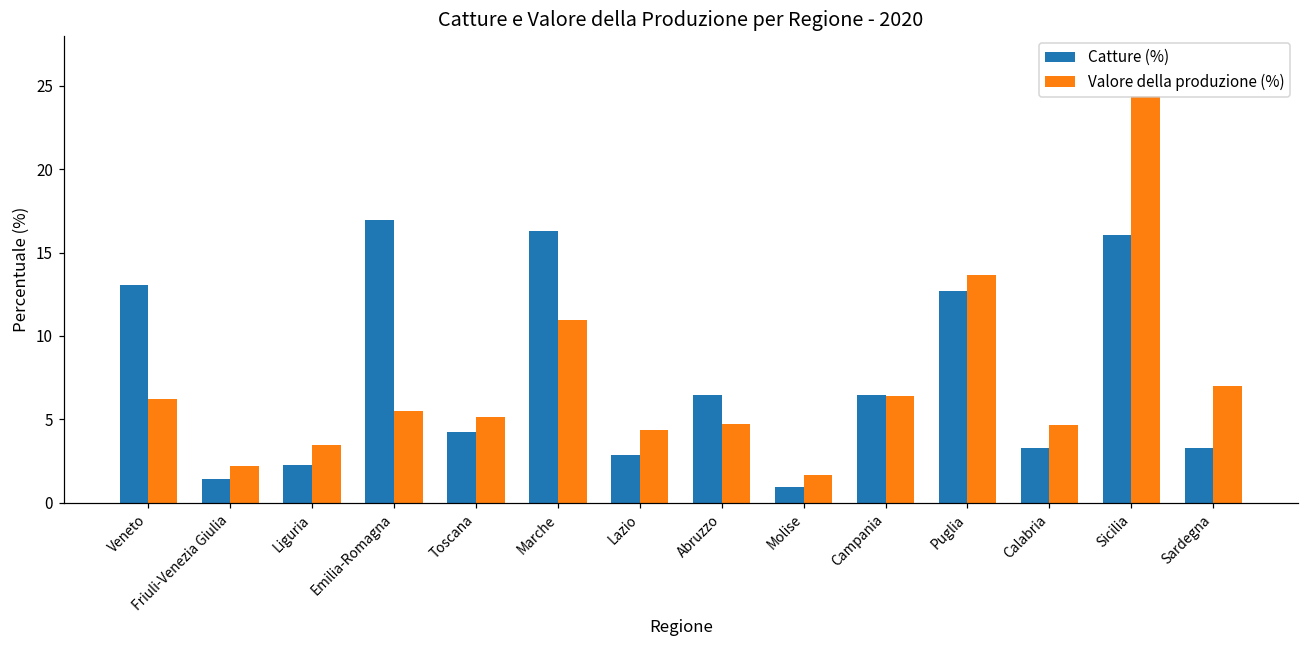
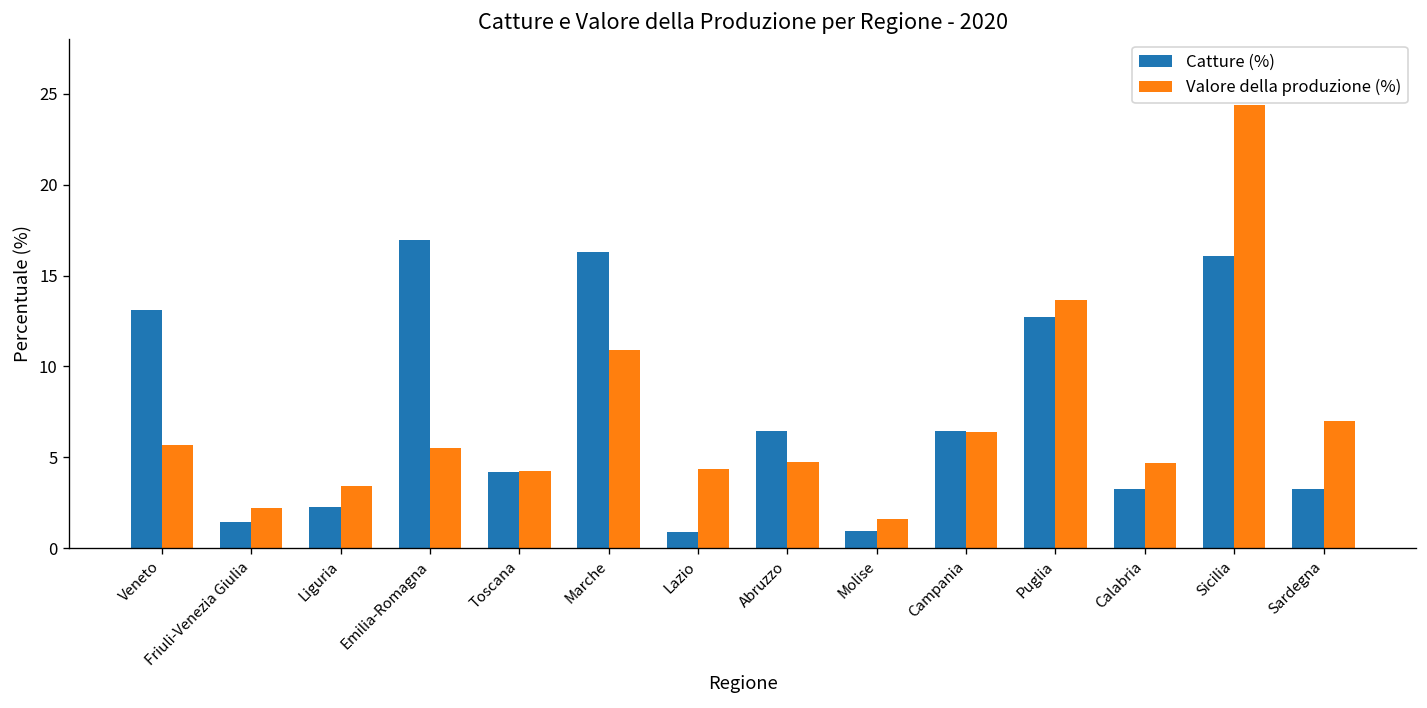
Valore della produzione (%), Veneto: 6.2 -> 5.7
Valore della produzione (%), Toscana: 5.1 -> 4.3
Catture (%), Lazio: 2.8 -> 0.9
